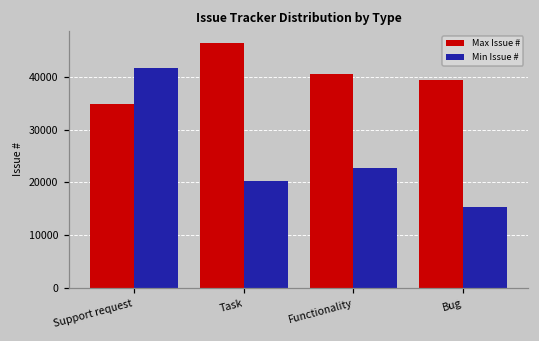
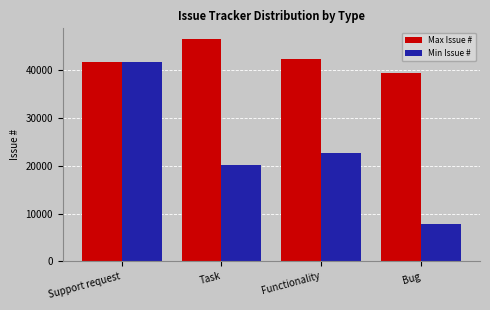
Max Issue #, Support request: 35000 -> 42000
Max Issue #, Functionality: 41000 -> 42000
Min Issue #, Bug: 15000 -> 8000
